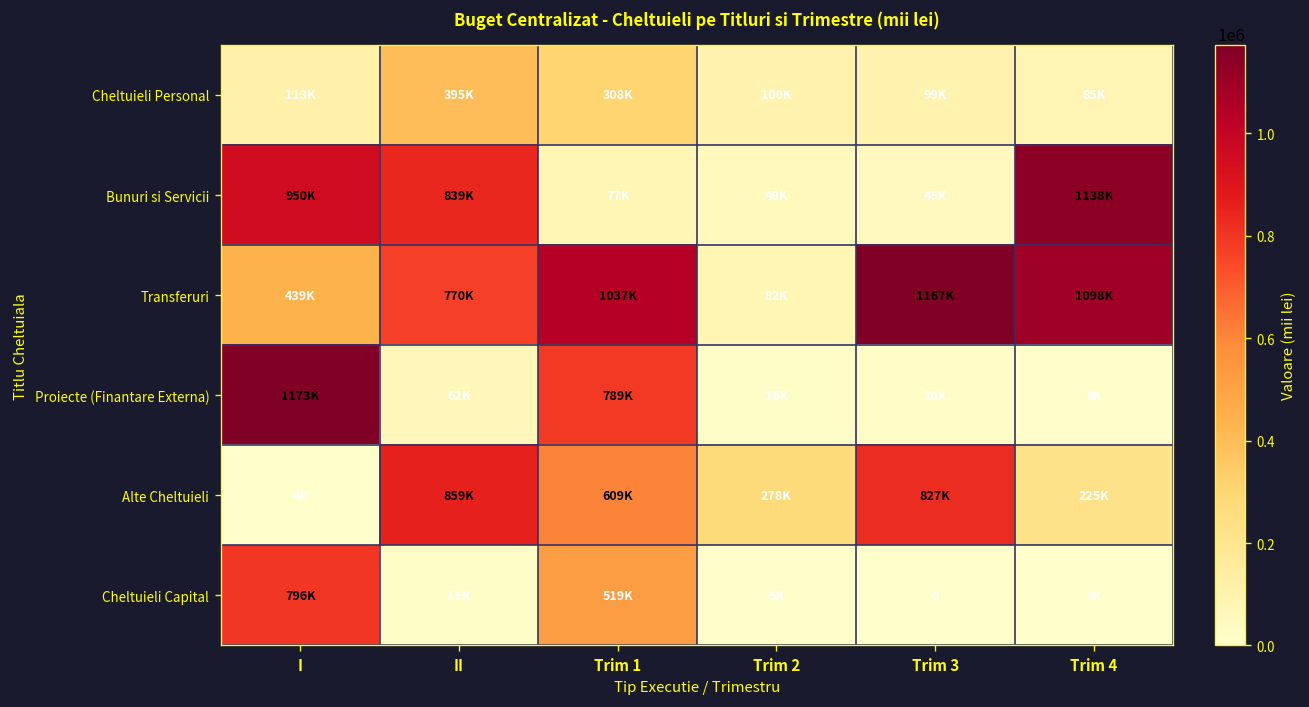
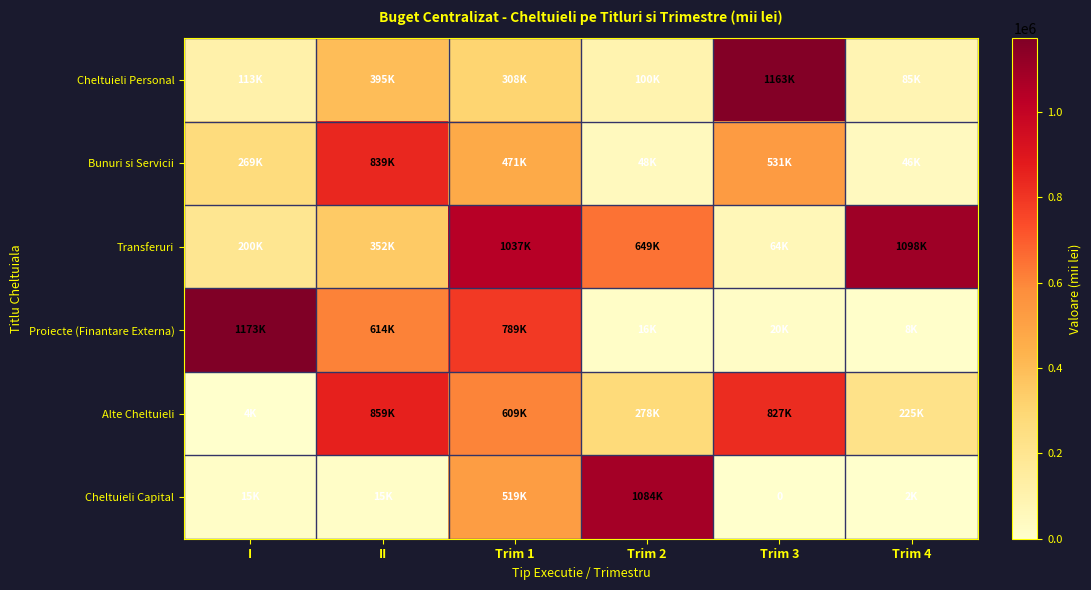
Cheltuieli Personal, Trim 3: 99K -> 1163K
Bunuri si Servicii, I: 950K -> 269K
Bunuri si Servicii, Trim 1: 77K -> 471K
Bunuri si Servicii, Trim 3: 45K -> 531K
Bunuri si Servicii, Trim 4: 1138K -> 46K
Transferuri, I: 439K -> 200K
Transferuri, II: 770K -> 352K
Transferuri, Trim 2: 82K -> 649K
Transferuri, Trim 3: 1167K -> 64K
Proiecte (Finantare Externa), II: 62K -> 614K
Cheltuieli Capital, I: 796K -> 15K
Cheltuieli Capital, Trim 2: 5K -> 1084K
